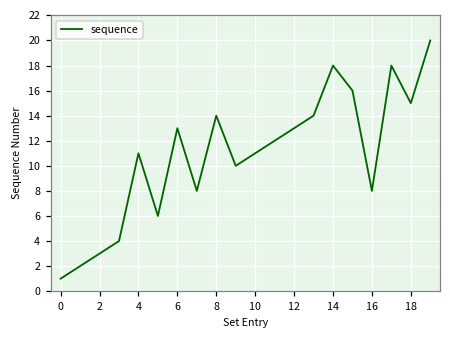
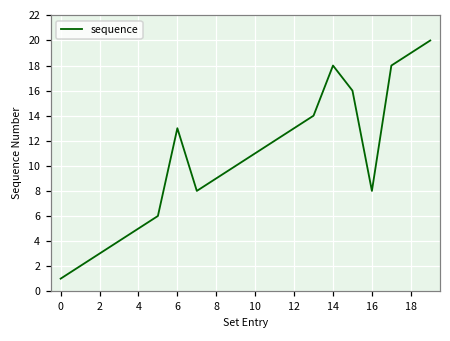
4: 11 -> 5
8: 14 -> 9
18: 15 -> 19
